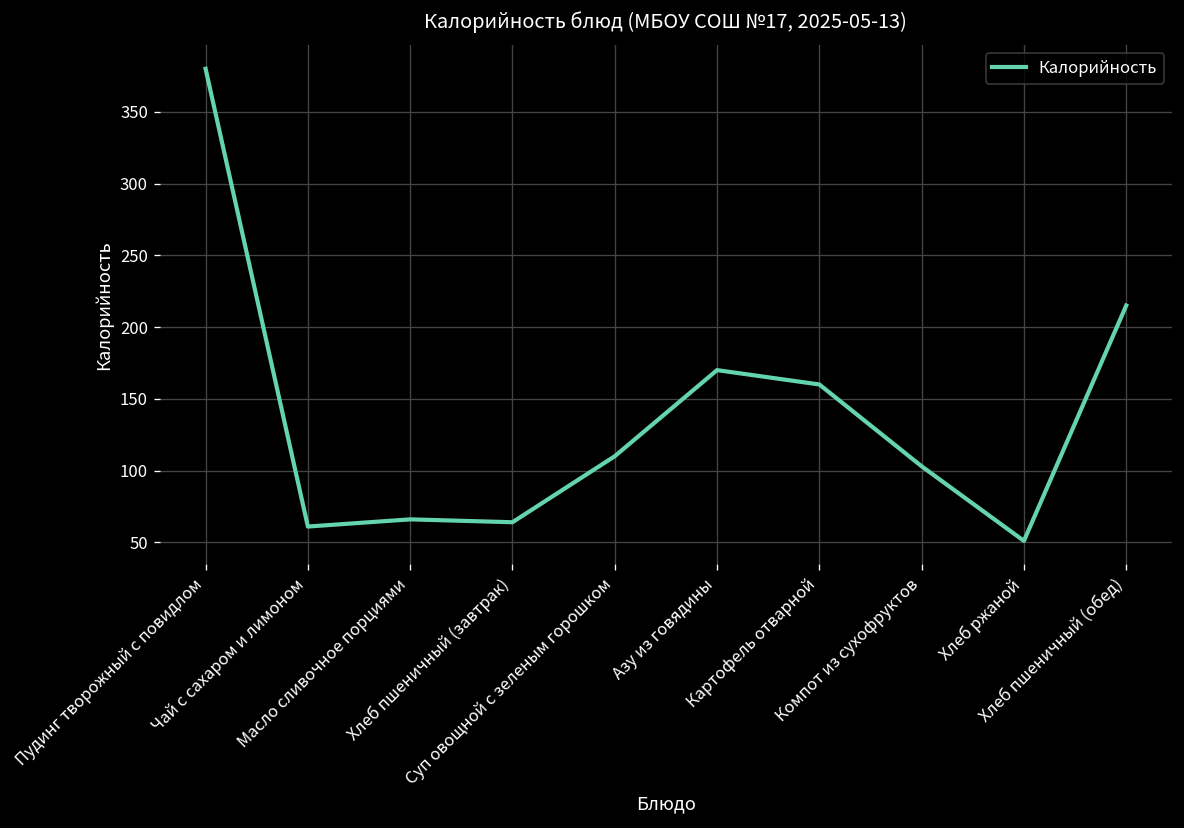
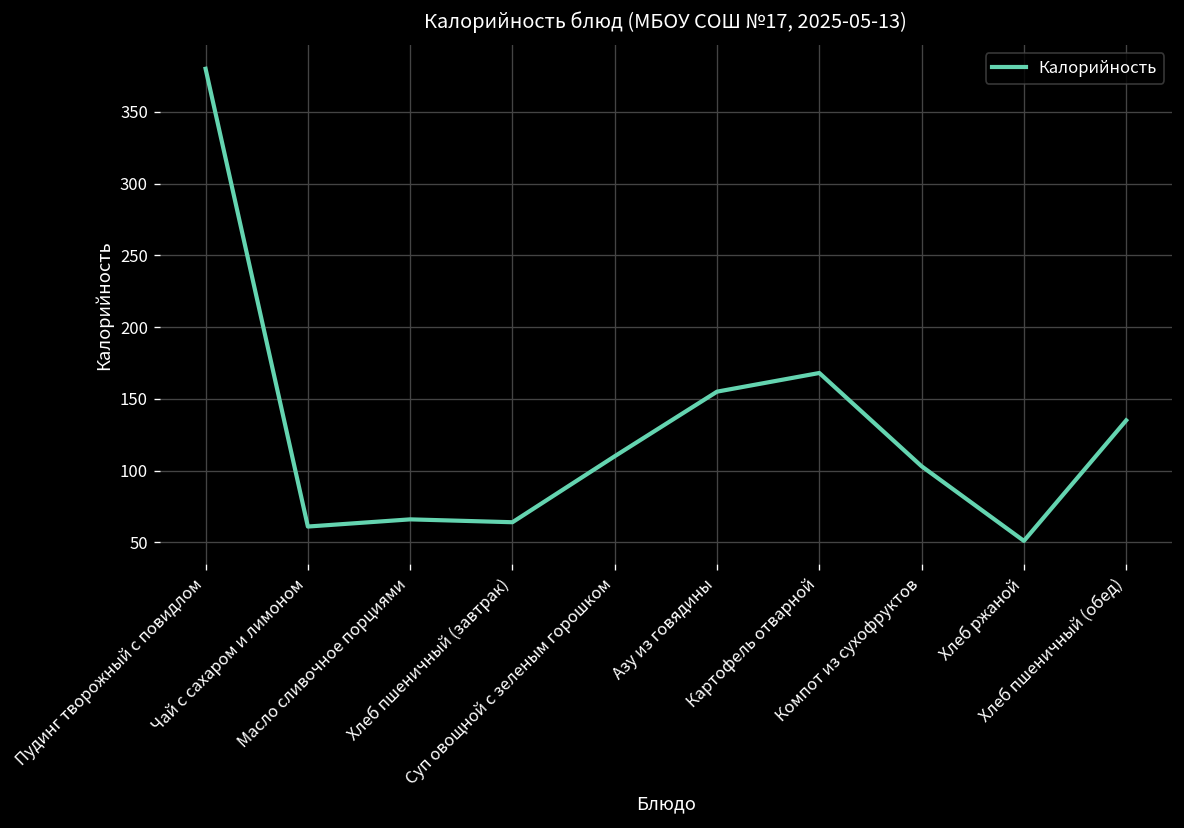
Азу из говядины: 170 -> 155
Картофель отварной: 160 -> 168
Хлеб пшеничный (обед): 215 -> 135
